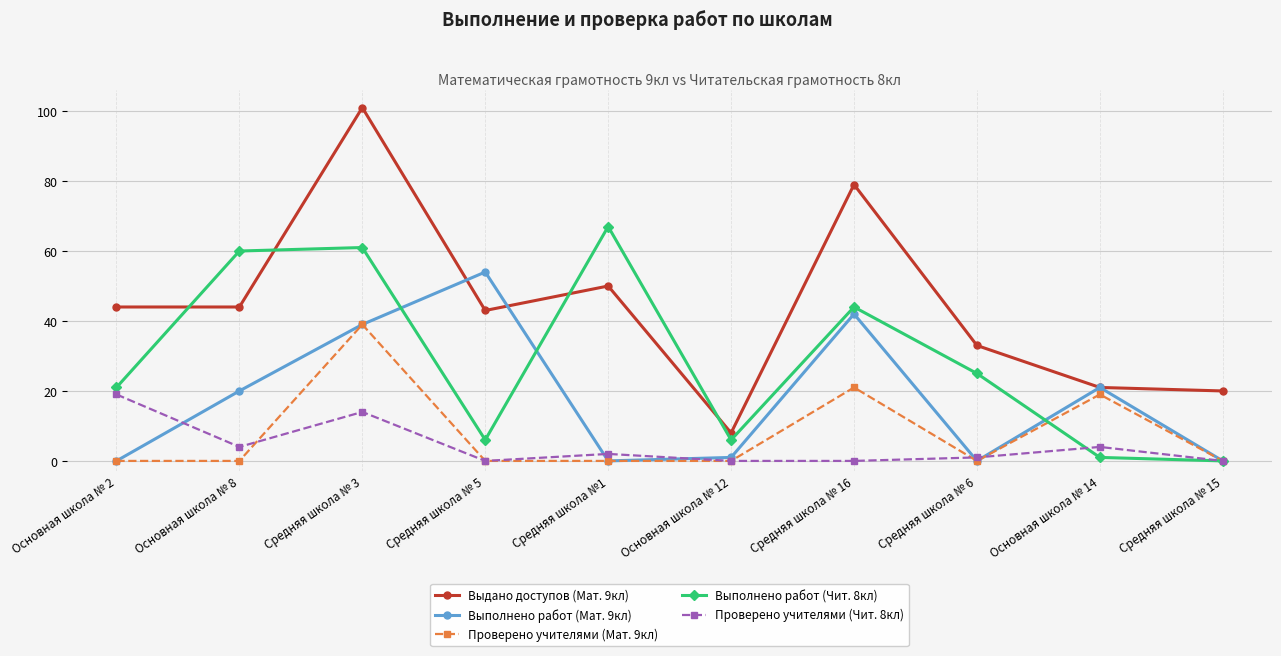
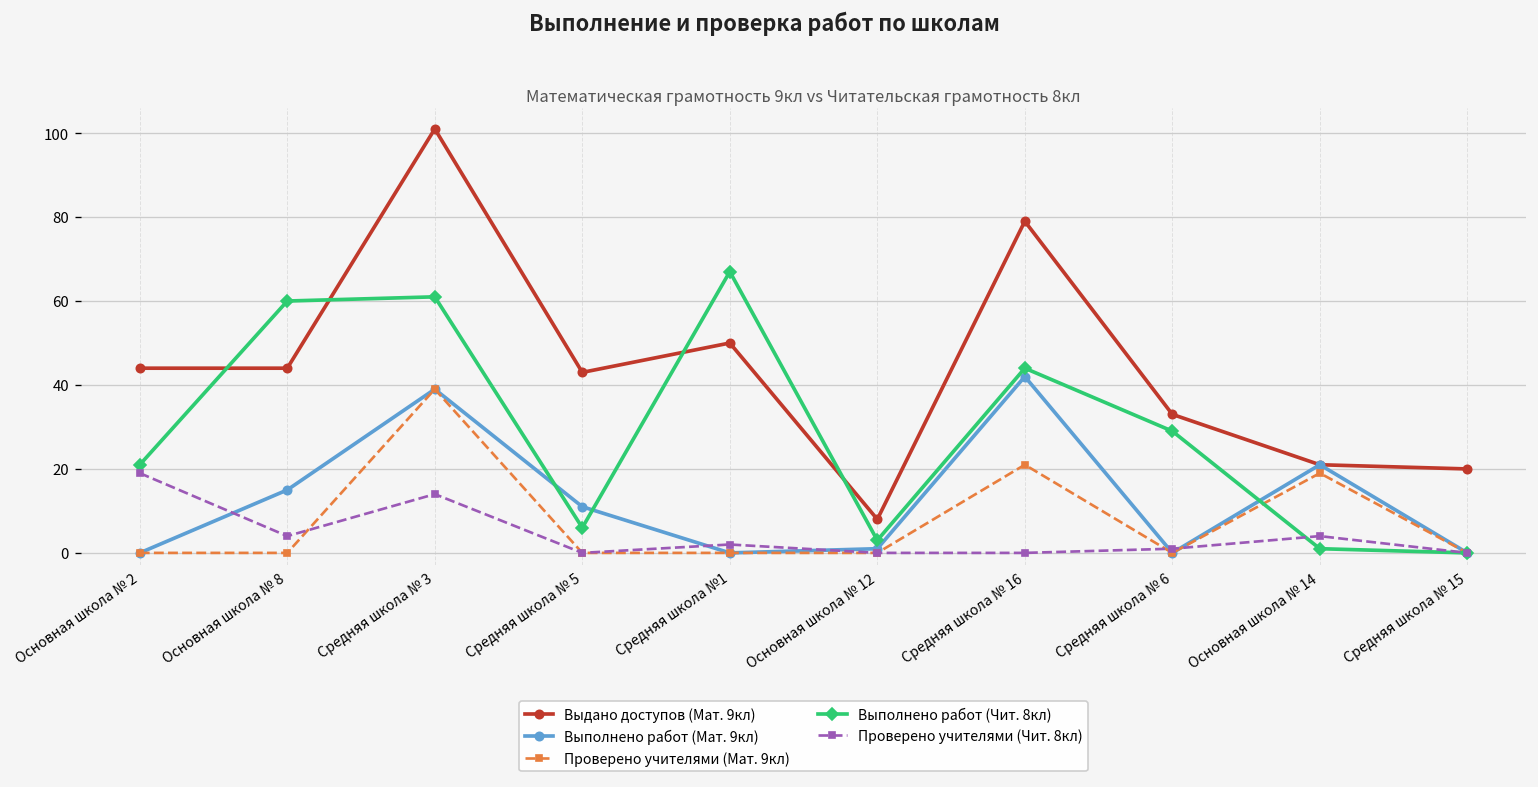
Выполнено работ (Мат. 9кл), Основная школа № 8: 20 -> 15
Выполнено работ (Мат. 9кл), Средняя школа № 5: 54 -> 11
Выполнено работ (Чит. 8кл), Основная школа № 12: 6 -> 3
Выполнено работ (Чит. 8кл), Средняя школа № 6: 25 -> 29
